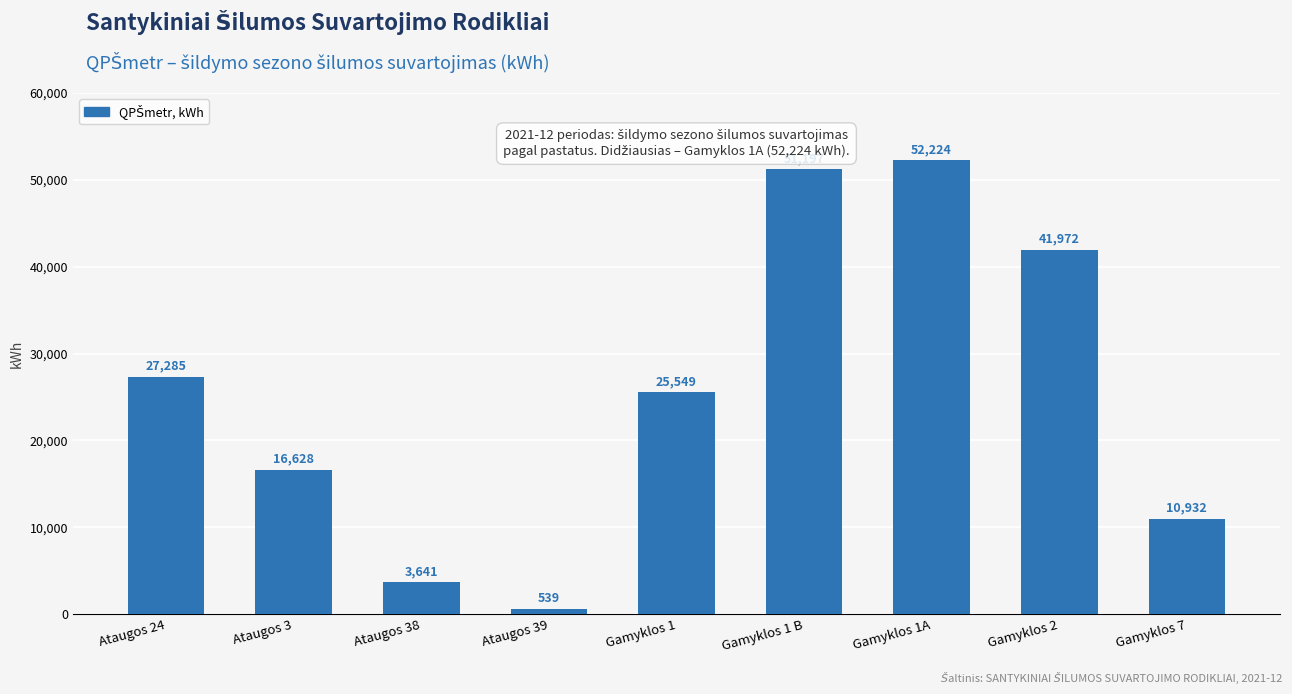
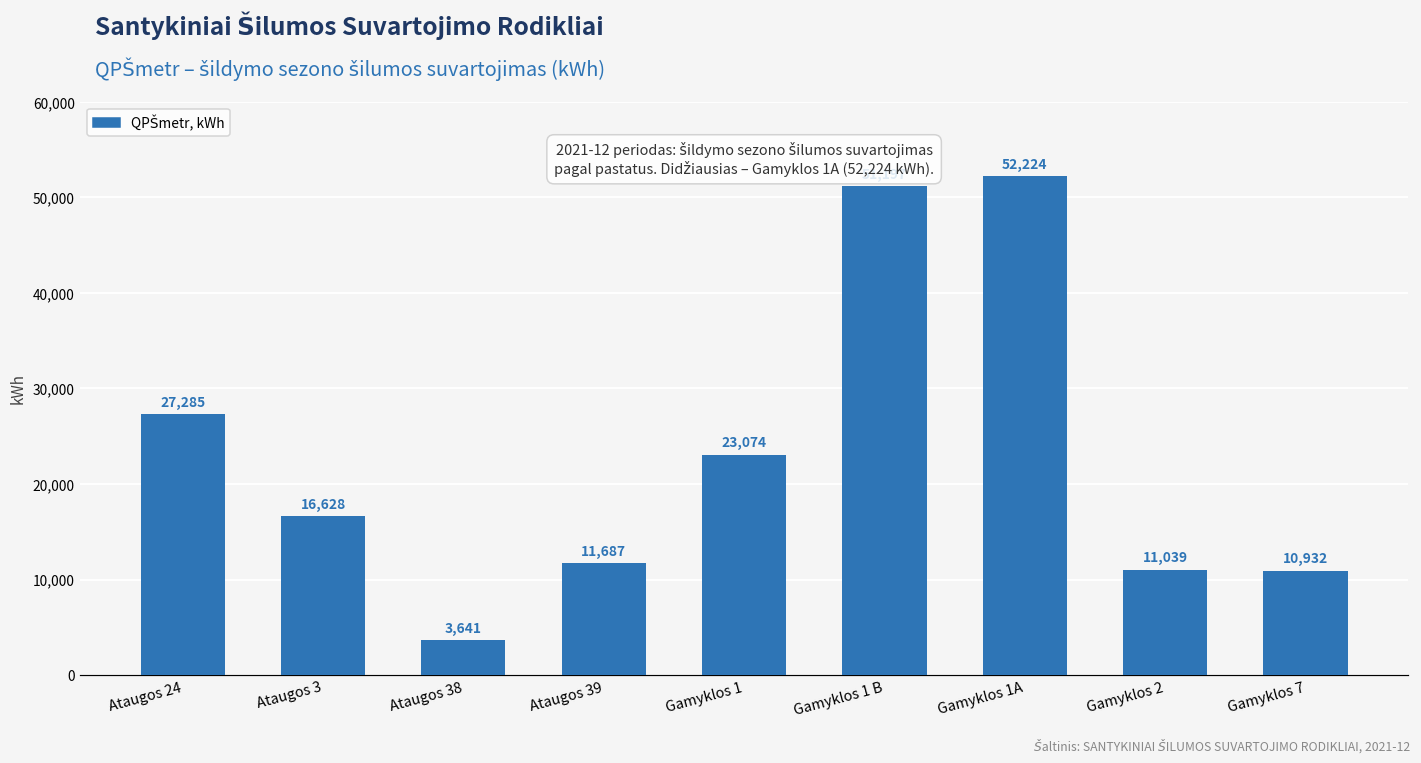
Ataugos 39: 539 -> 11,687
Gamyklos 1: 25,549 -> 23,074
Gamyklos 2: 41,972 -> 11,039
